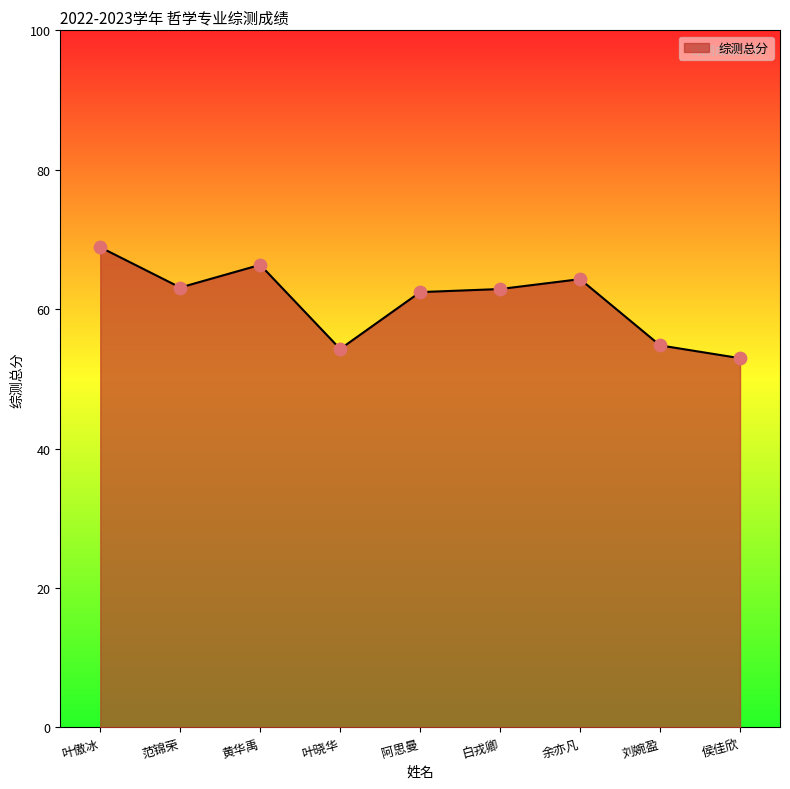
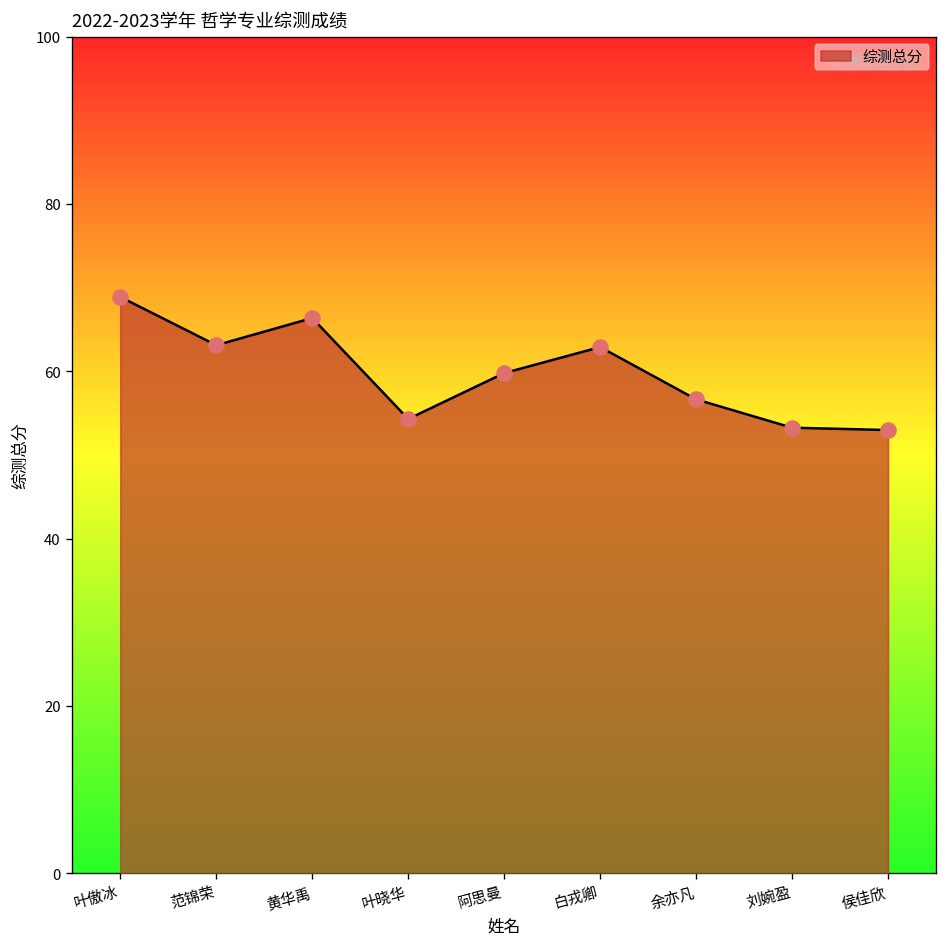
阿思曼: 62 -> 60
余亦凡: 64 -> 57
刘婉盈: 55 -> 53
